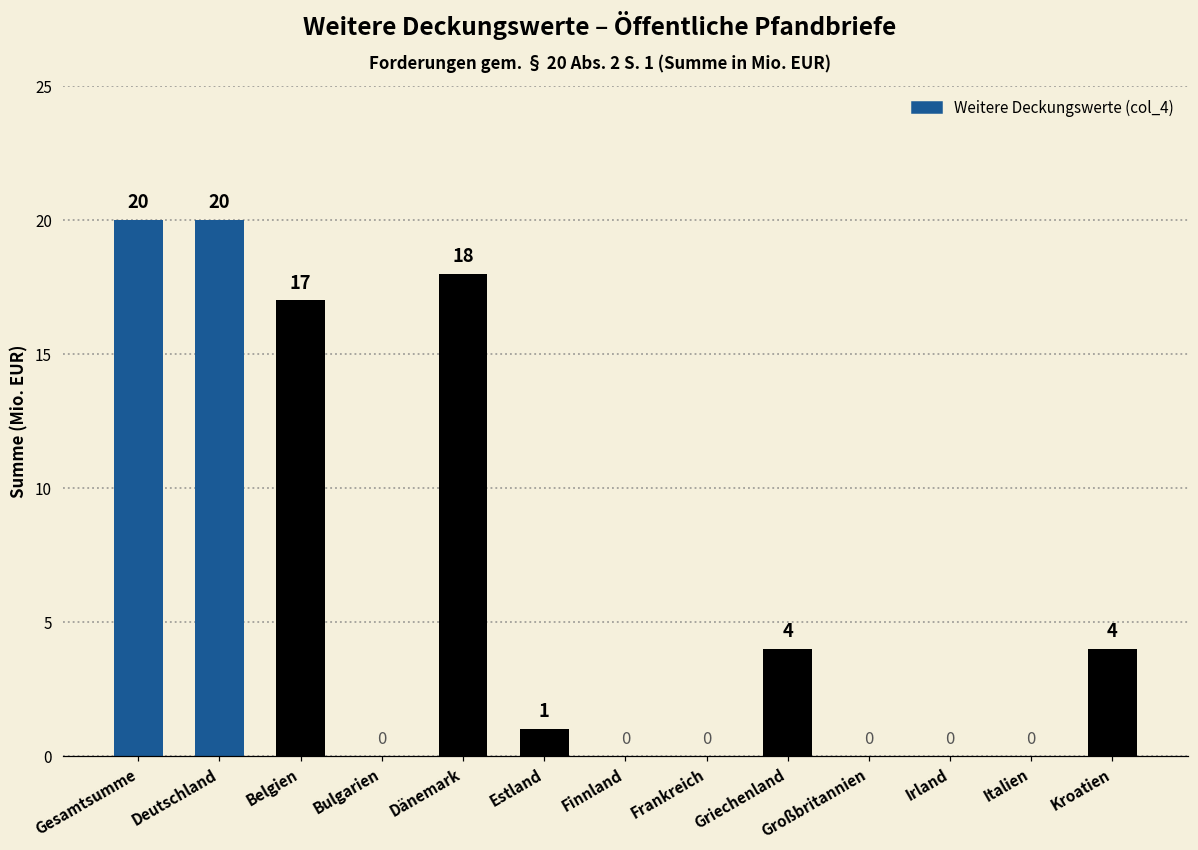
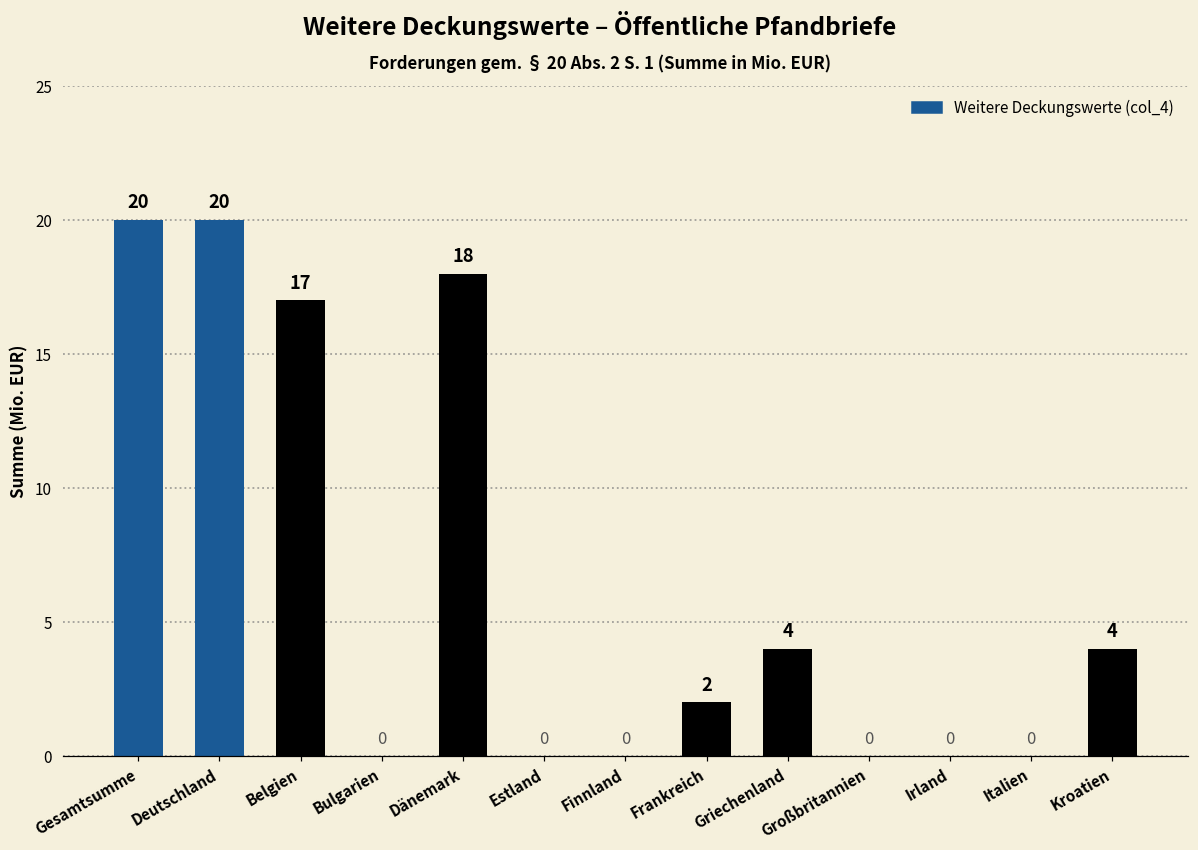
Estland: 1 -> 0
Frankreich: 0 -> 2
